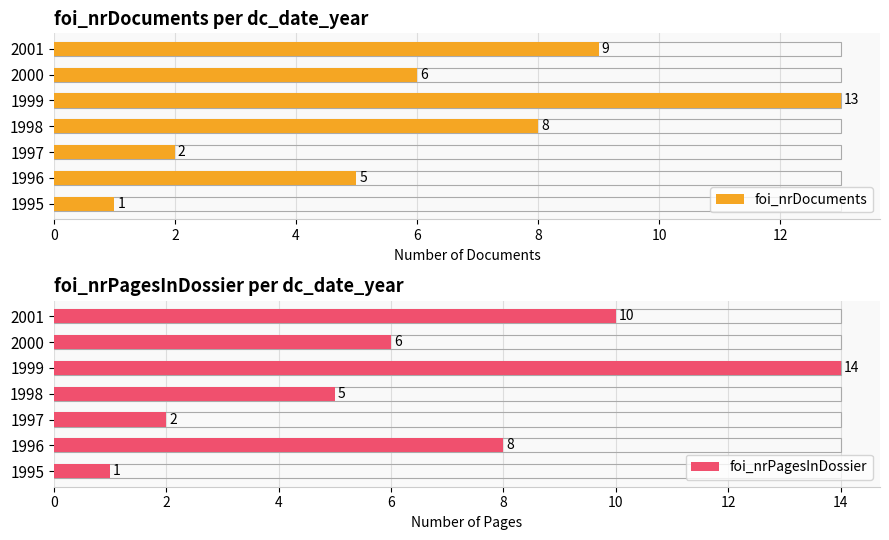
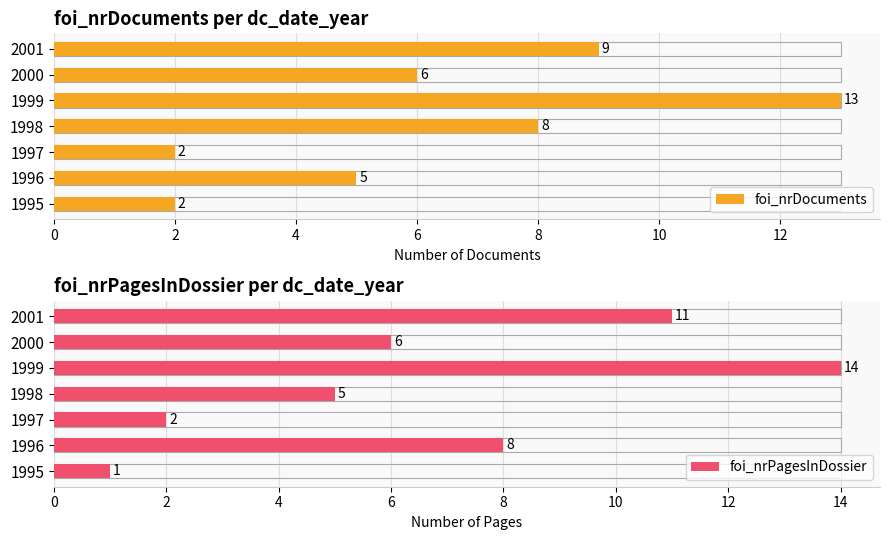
foi_nrDocuments per dc_date_year, foi_nrDocuments, 1995: 1 -> 2
foi_nrPagesInDossier per dc_date_year, foi_nrPagesInDossier, 2001: 10 -> 11
